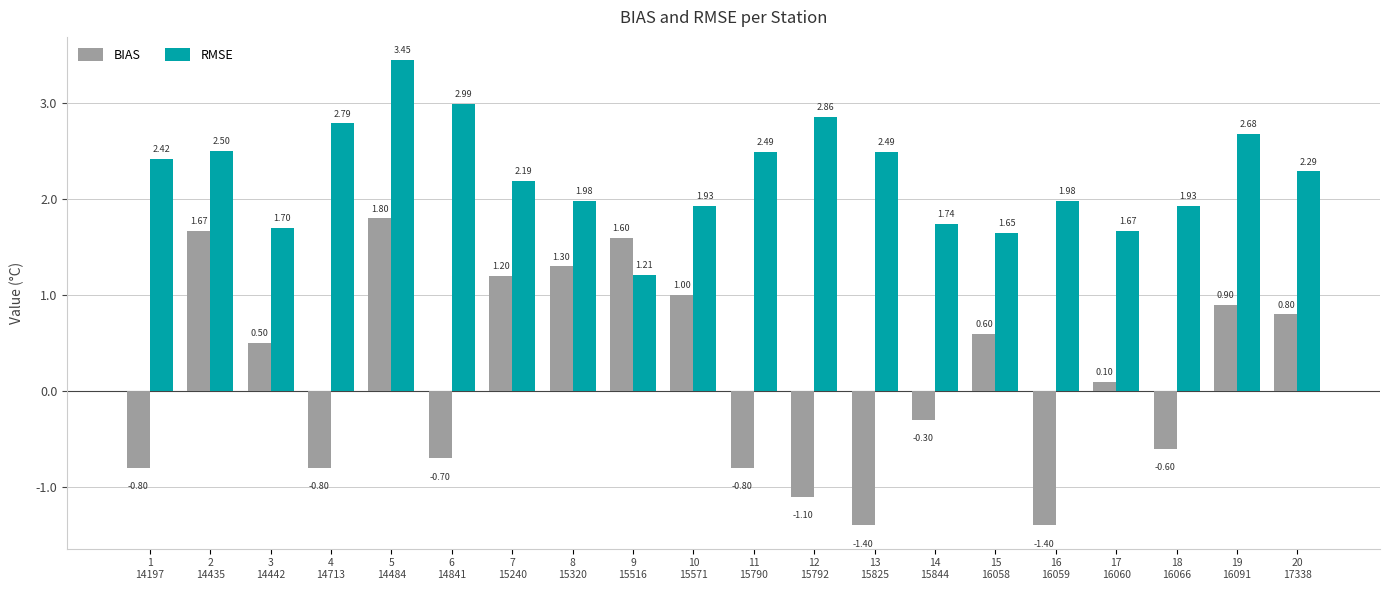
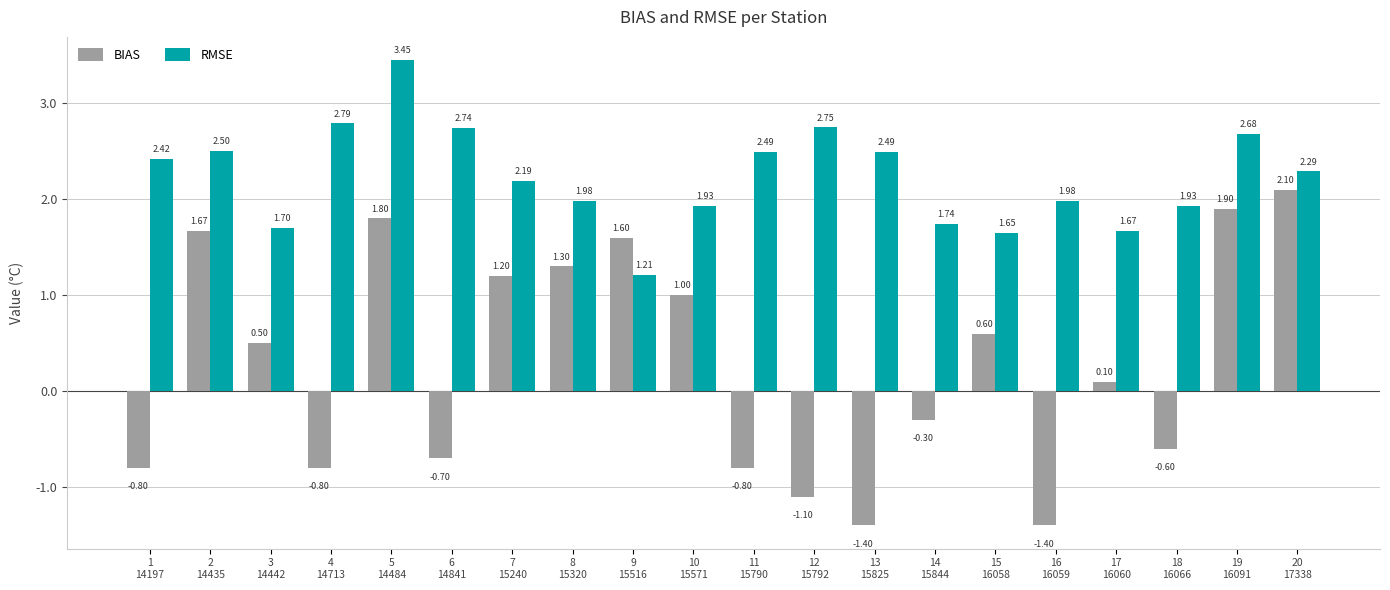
RMSE, 6 14841: 2.99 -> 2.74
RMSE, 12 15792: 2.86 -> 2.75
BIAS, 19 16091: 0.90 -> 1.90
BIAS, 20 17338: 0.80 -> 2.10
